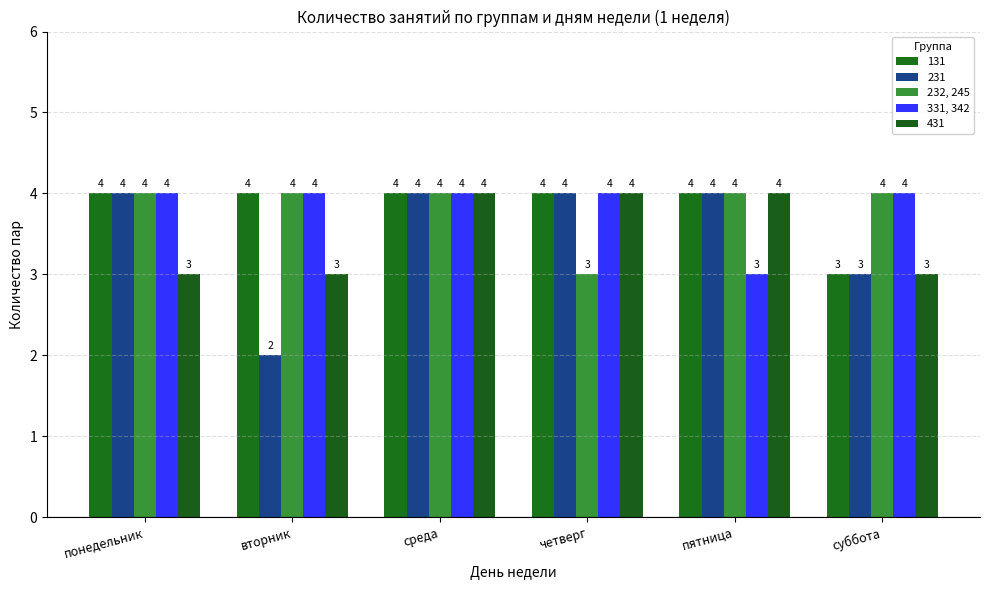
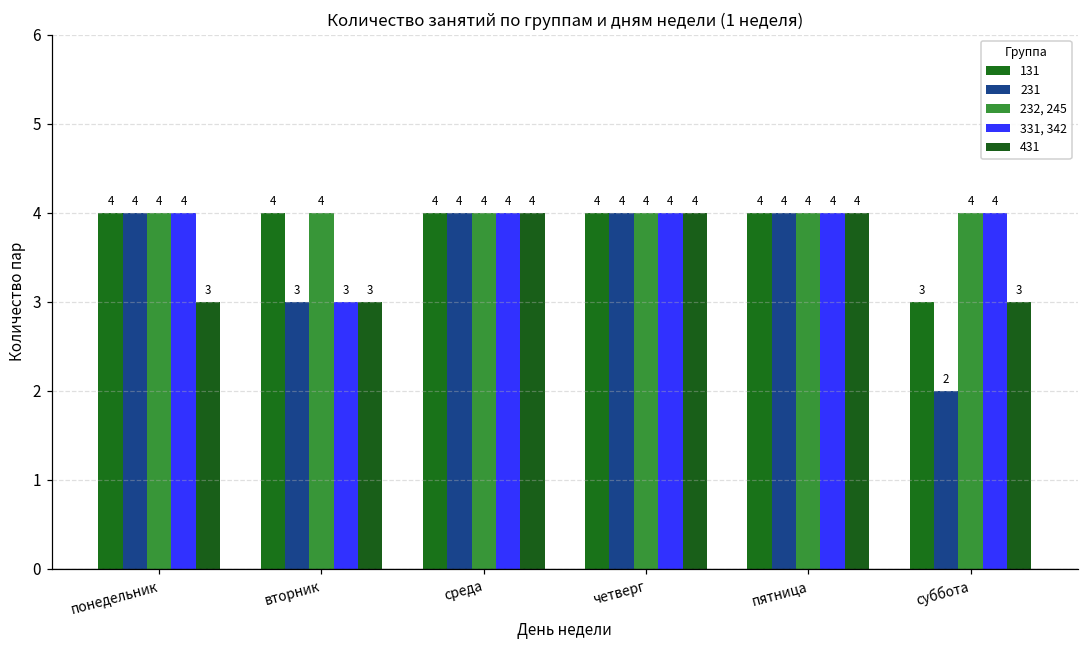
231, вторник: 2 -> 3
331, 342, вторник: 4 -> 3
232, 245, четверг: 3 -> 4
331, 342, пятница: 3 -> 4
231, суббота: 3 -> 2
